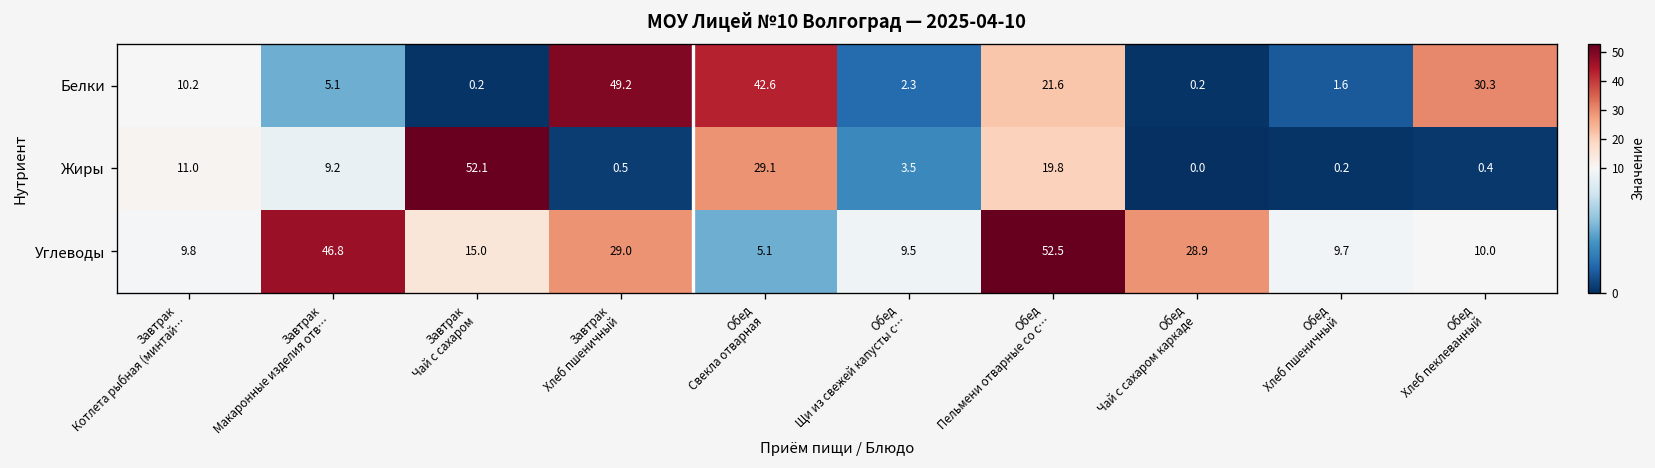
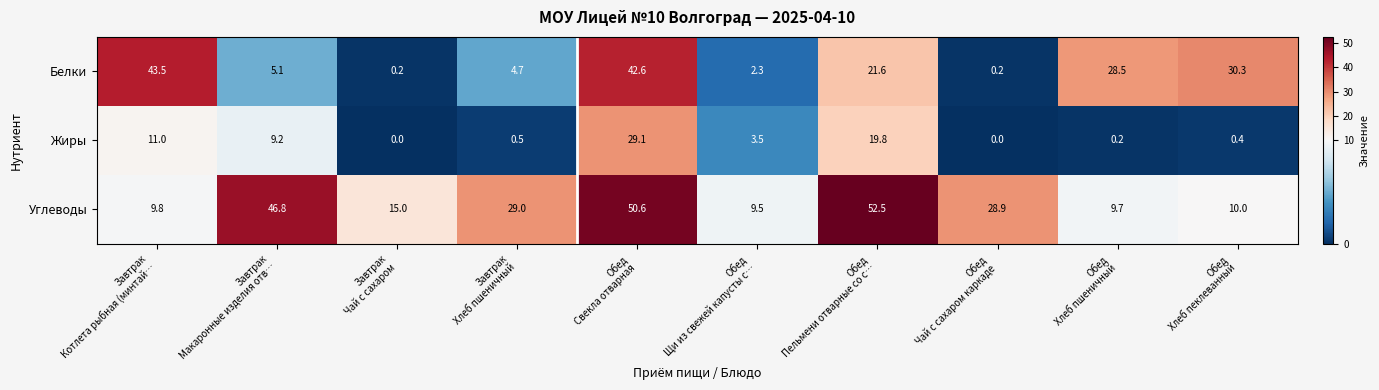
Белки, Завтрак Котлета рыбная (минтай…: 10.2 -> 43.5
Белки, Завтрак Хлеб пшеничный: 49.2 -> 4.7
Белки, Обед Хлеб пшеничный: 1.6 -> 28.5
Жиры, Завтрак Чай с сахаром: 52.1 -> 0.0
Углеводы, Обед Свекла отварная: 5.1 -> 50.6
